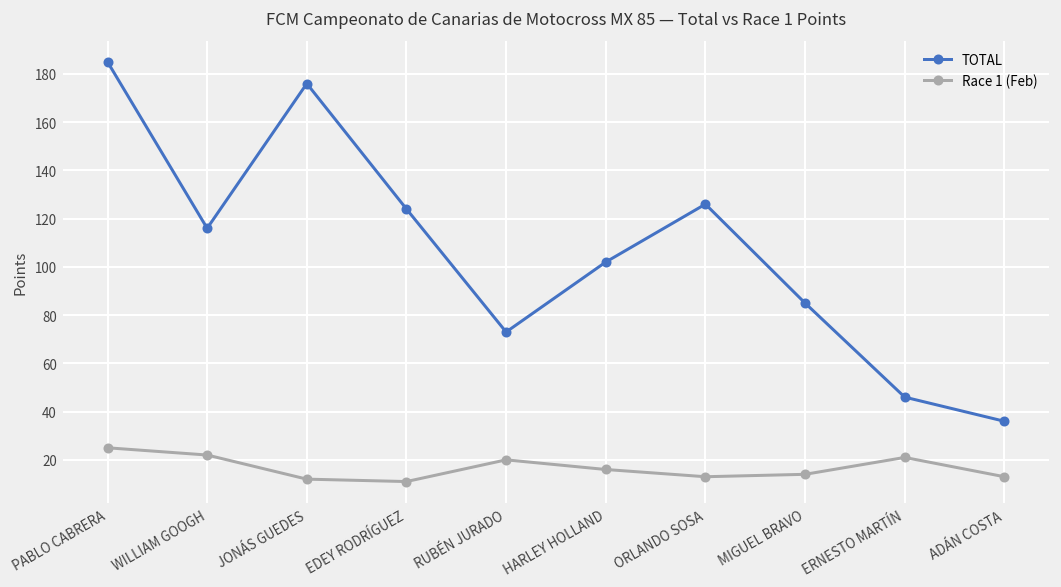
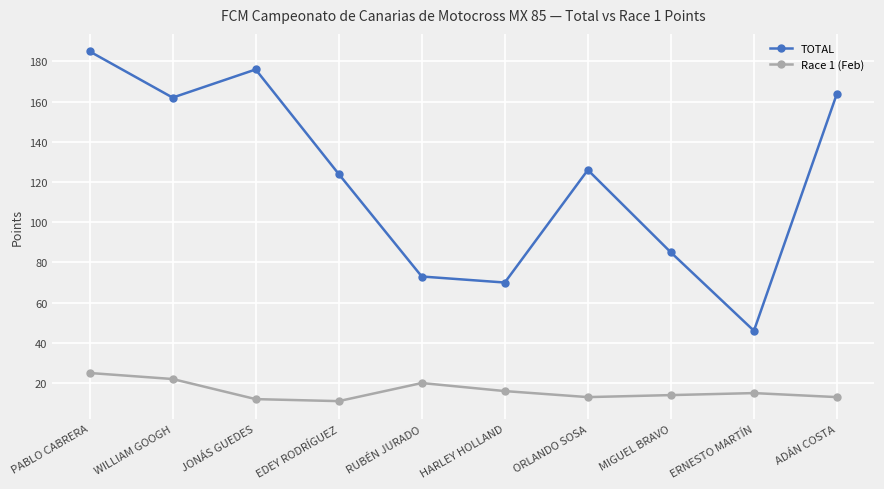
TOTAL, WILLIAM GOOGH: 116 -> 162
TOTAL, HARLEY HOLLAND: 102 -> 70
Race 1 (Feb), ERNESTO MARTÍN: 21 -> 15
TOTAL, ADÁN COSTA: 36 -> 164
